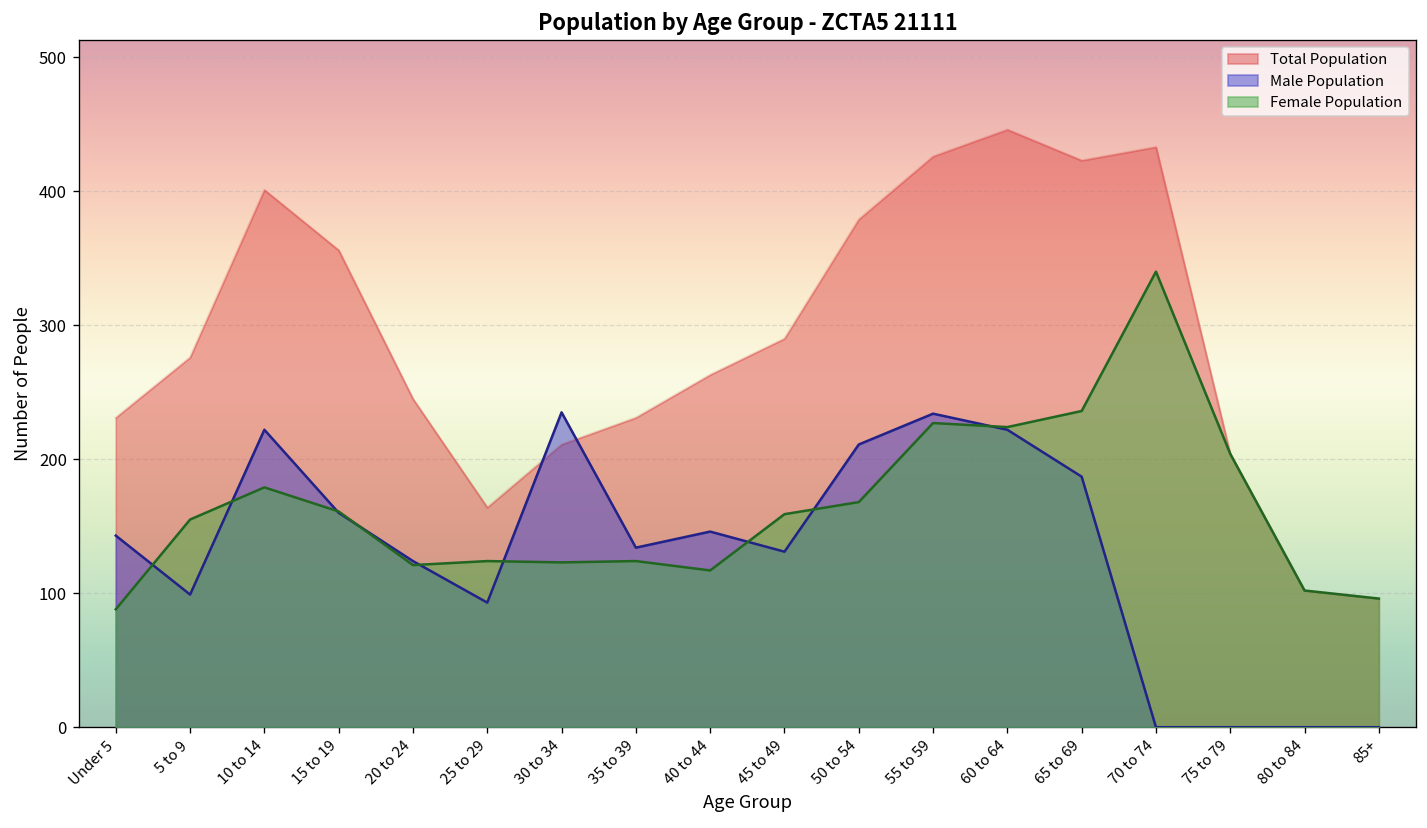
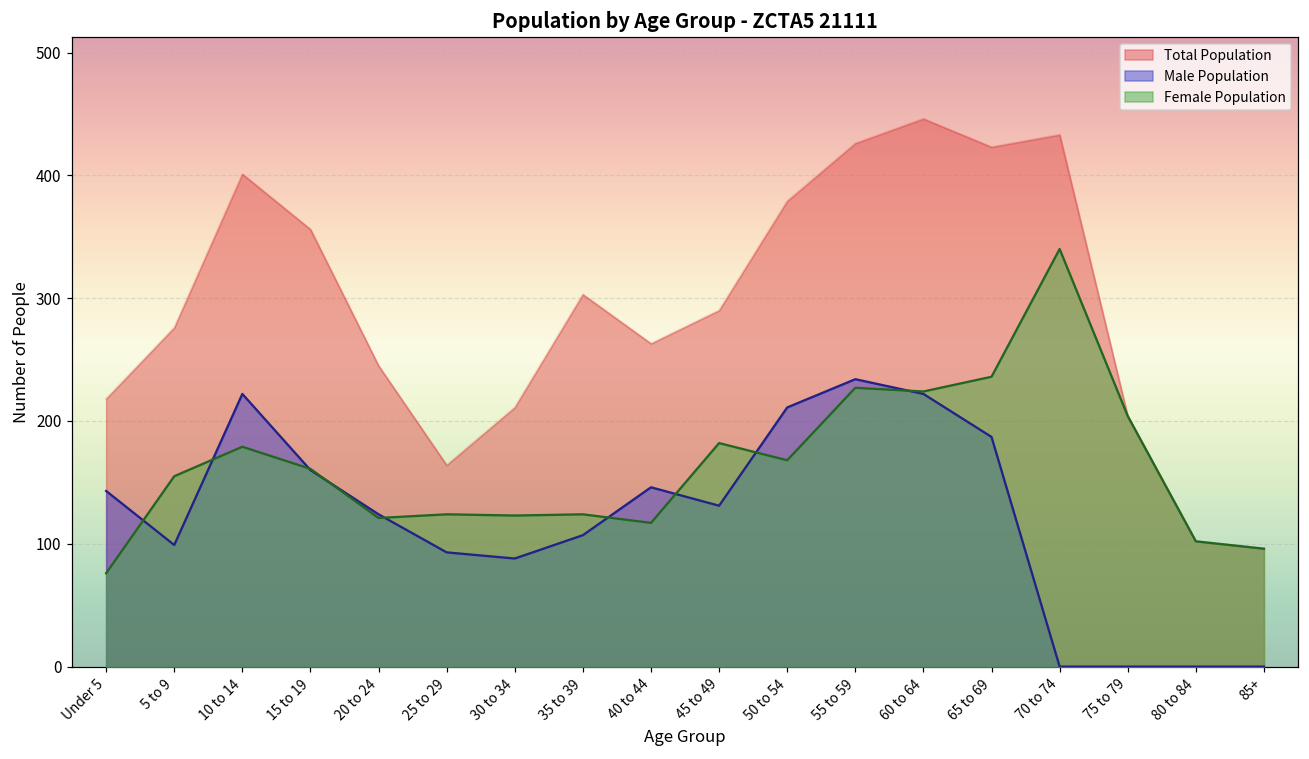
Total Population, Under 5: 231 -> 218
Female Population, Under 5: 88 -> 76
Male Population, 30 to 34: 235 -> 88
Total Population, 35 to 39: 231 -> 303
Male Population, 35 to 39: 134 -> 107
Female Population, 45 to 49: 159 -> 182
